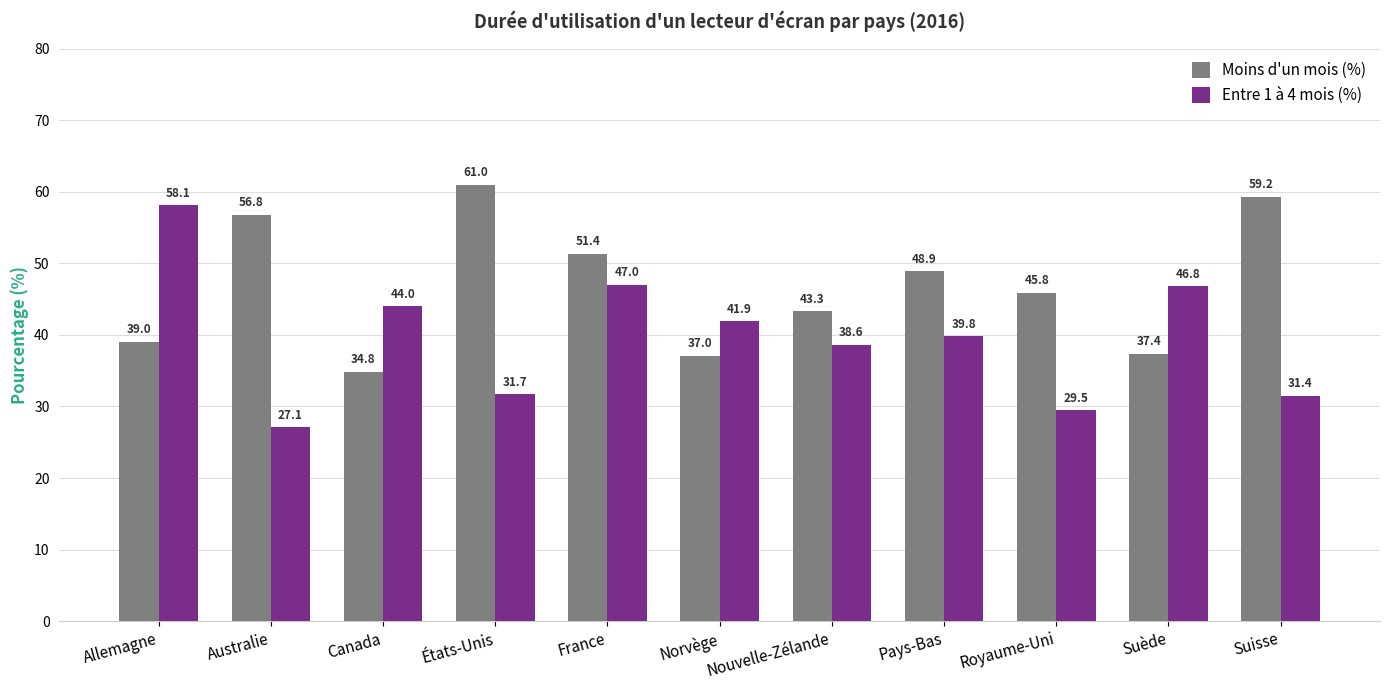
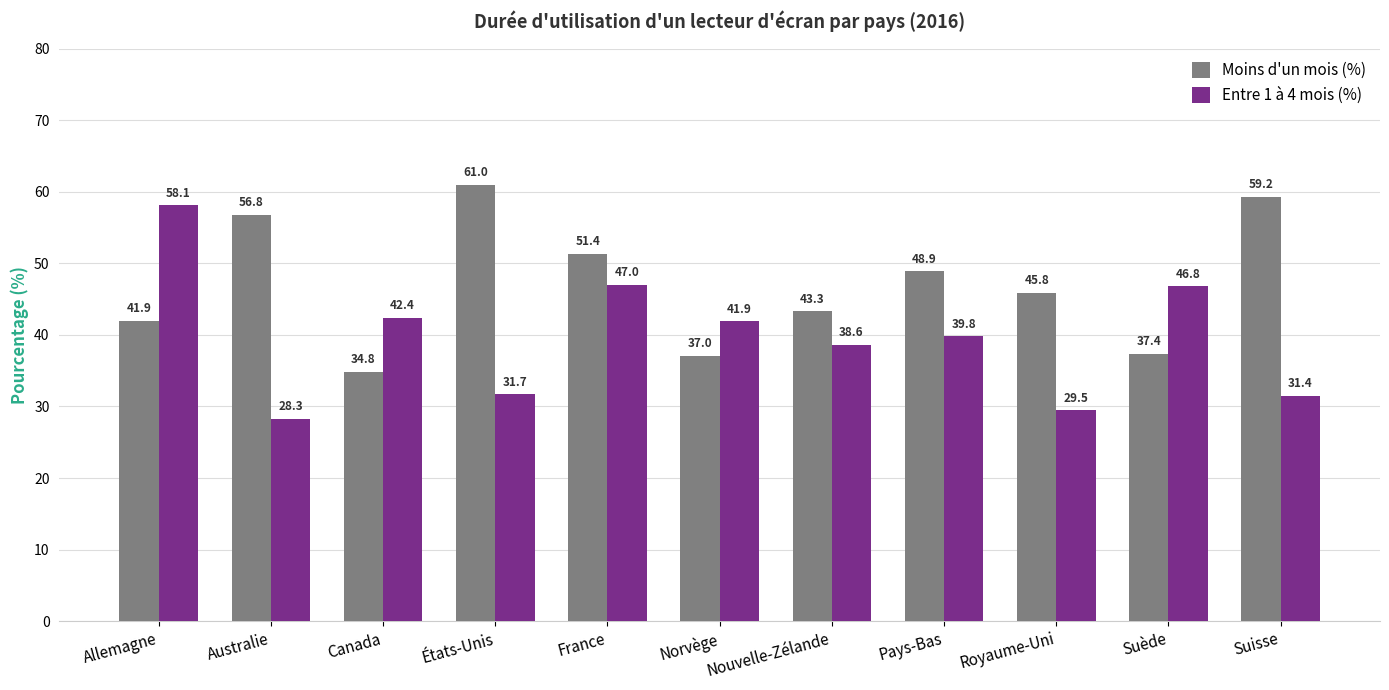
Moins d'un mois (%), Allemagne: 39.0 -> 41.9
Entre 1 à 4 mois (%), Australie: 27.1 -> 28.3
Entre 1 à 4 mois (%), Canada: 44.0 -> 42.4
